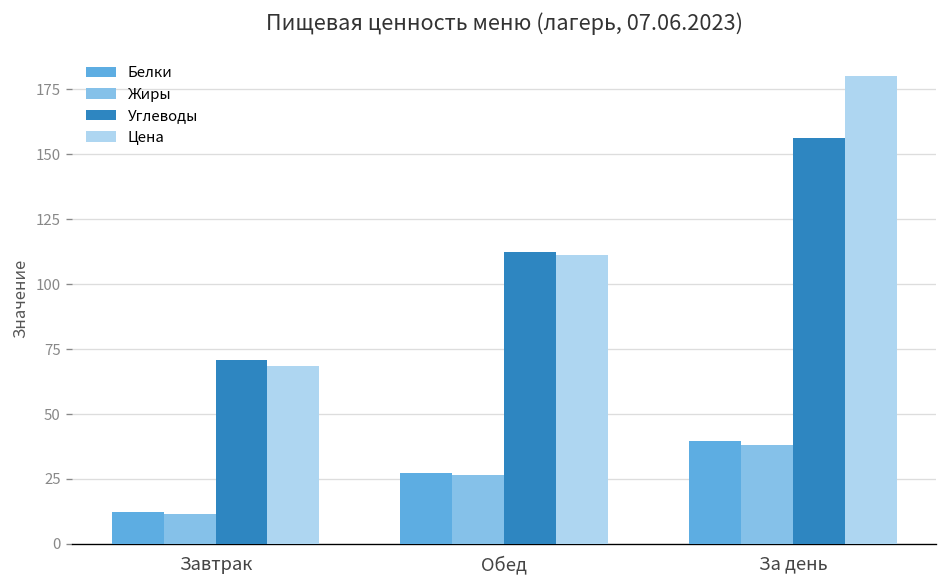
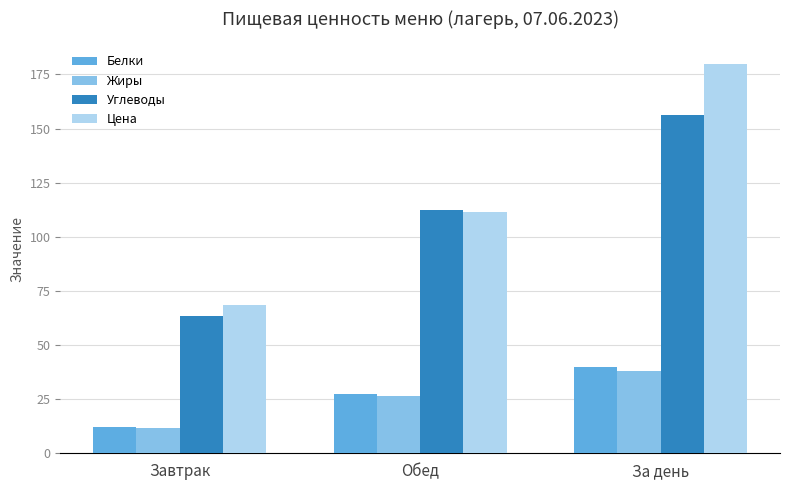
Углеводы, Завтрак: 71 -> 63
